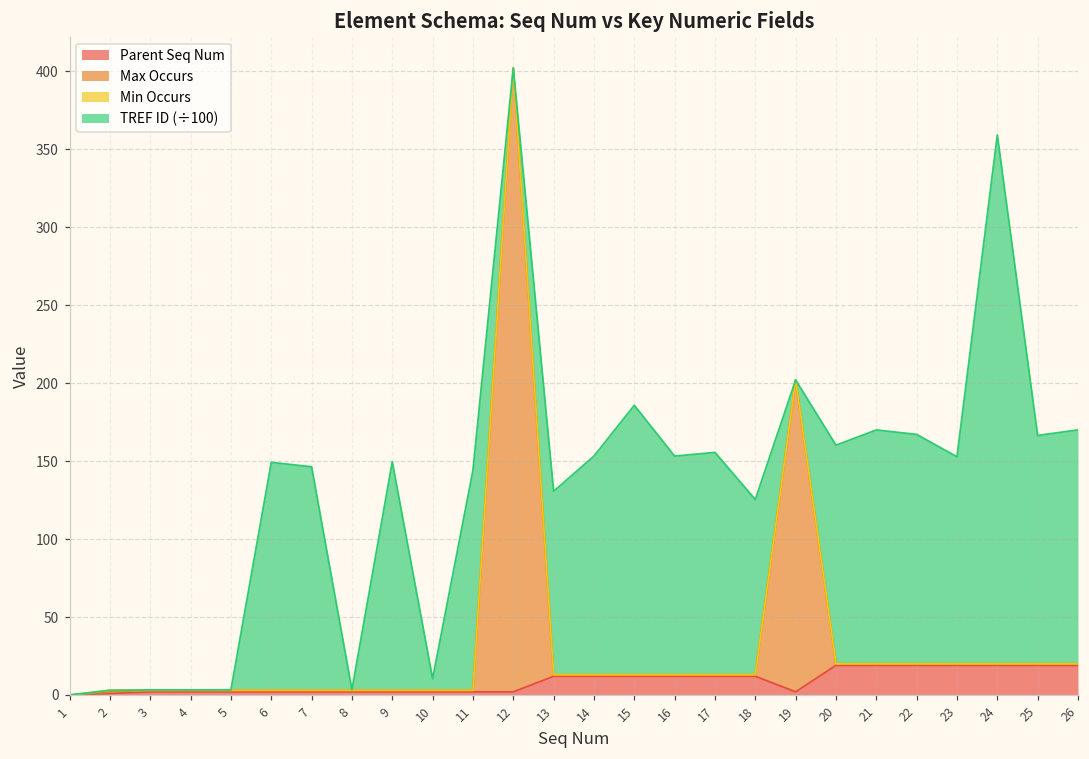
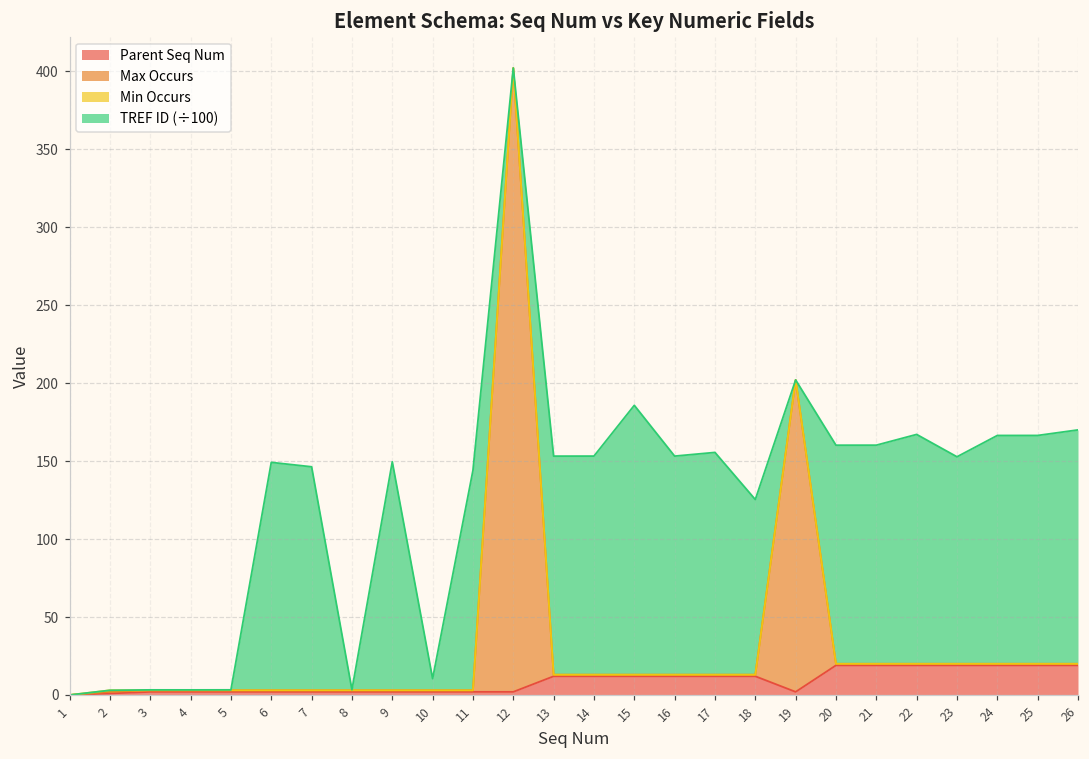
TREF ID (÷100), 13: 118 -> 140
TREF ID (÷100), 21: 150 -> 140
TREF ID (÷100), 24: 339 -> 146
